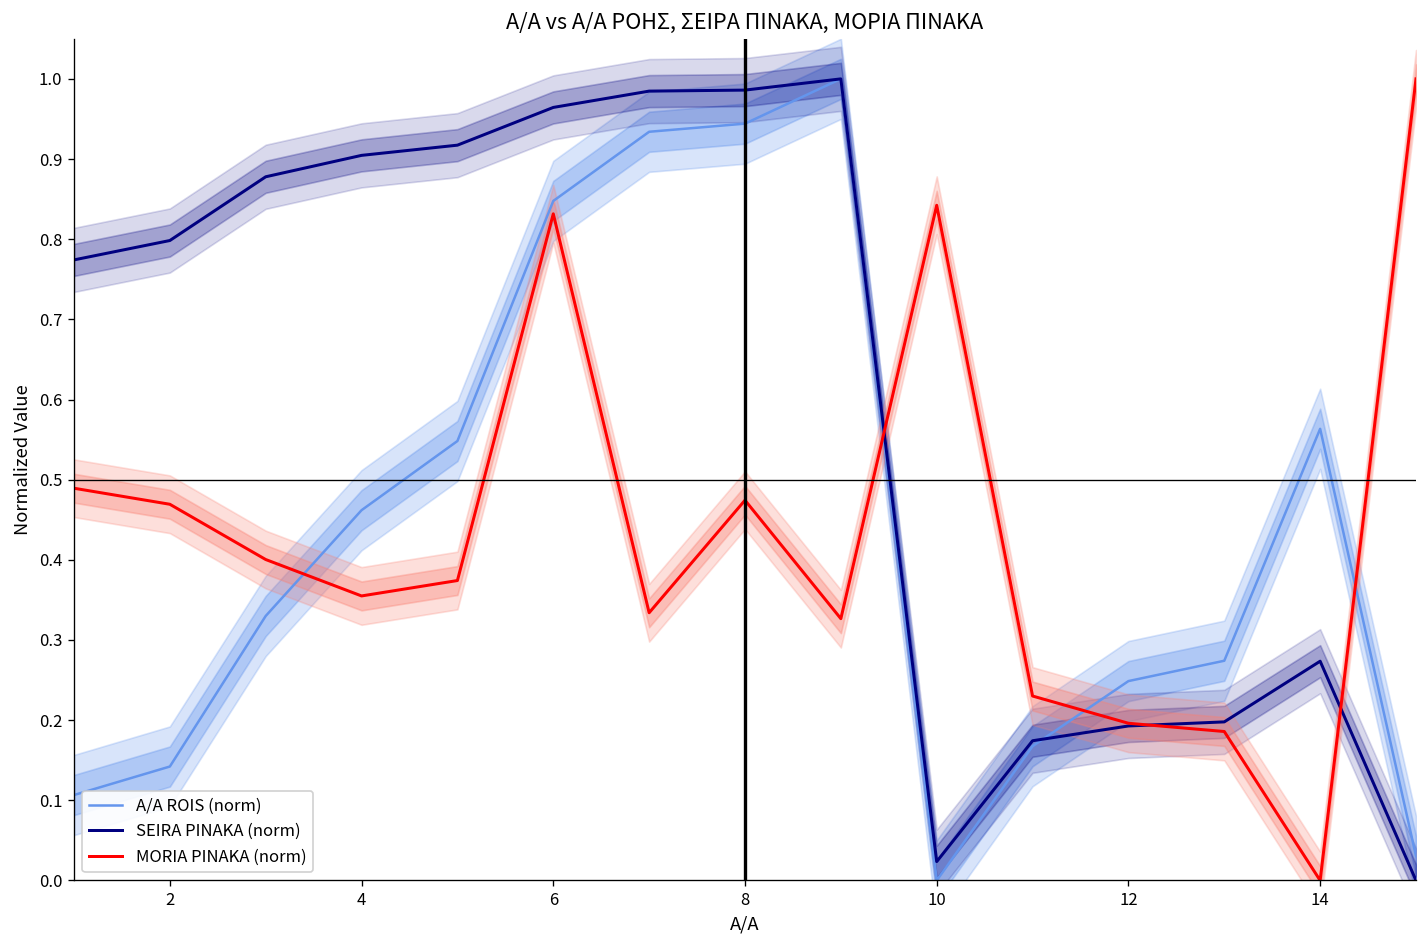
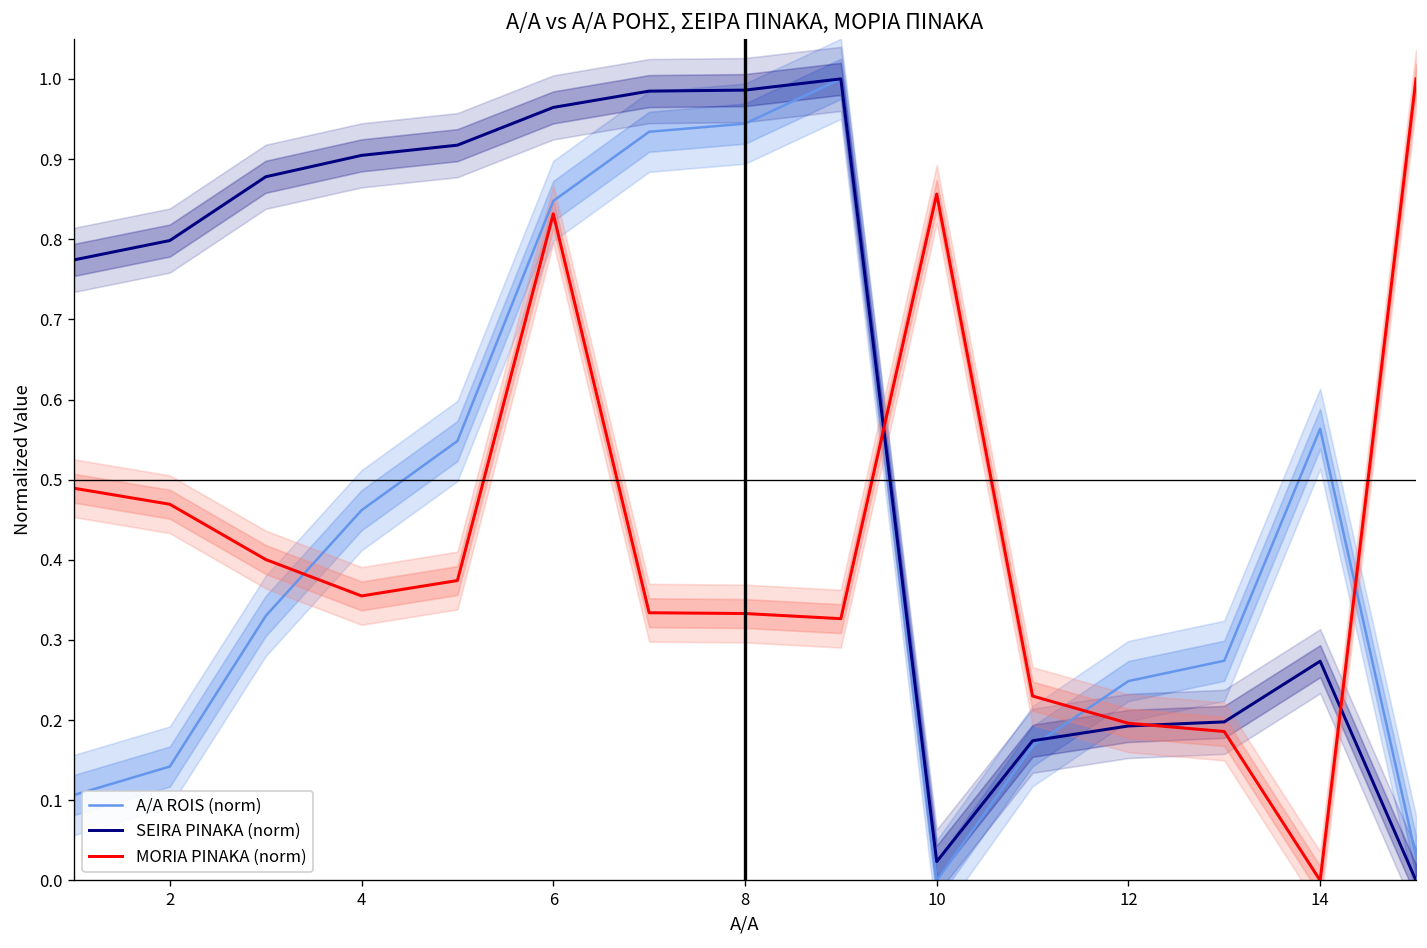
MORIA PINAKA (norm), 8: 0.47 -> 0.33
MORIA PINAKA (norm), 10: 0.84 -> 0.86
